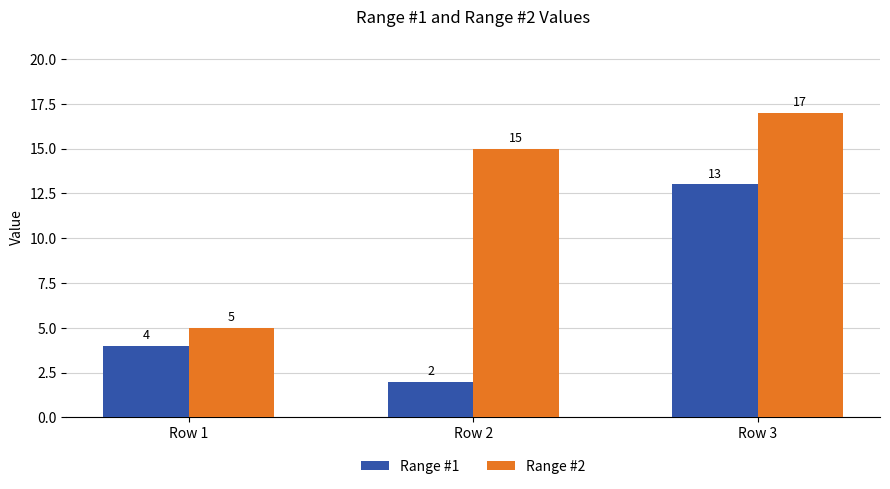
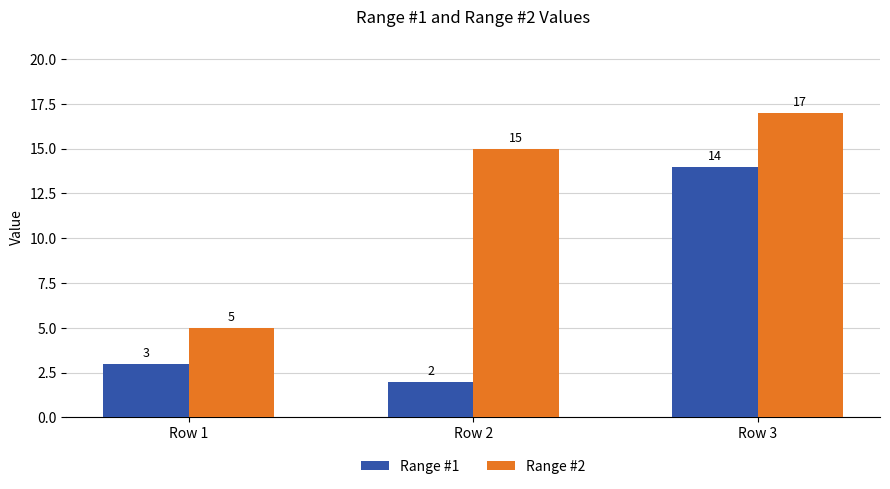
Range #1, Row 1: 4 -> 3
Range #1, Row 3: 13 -> 14
